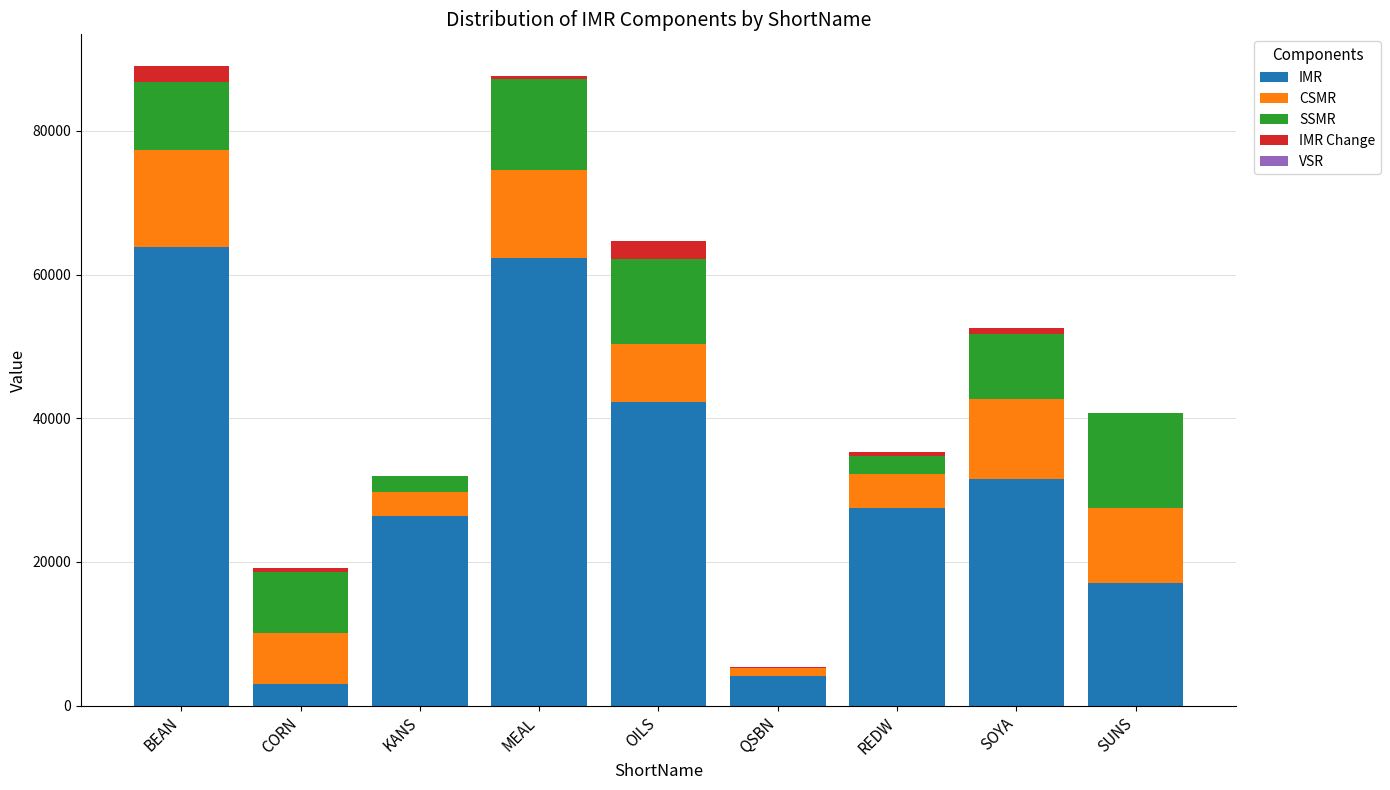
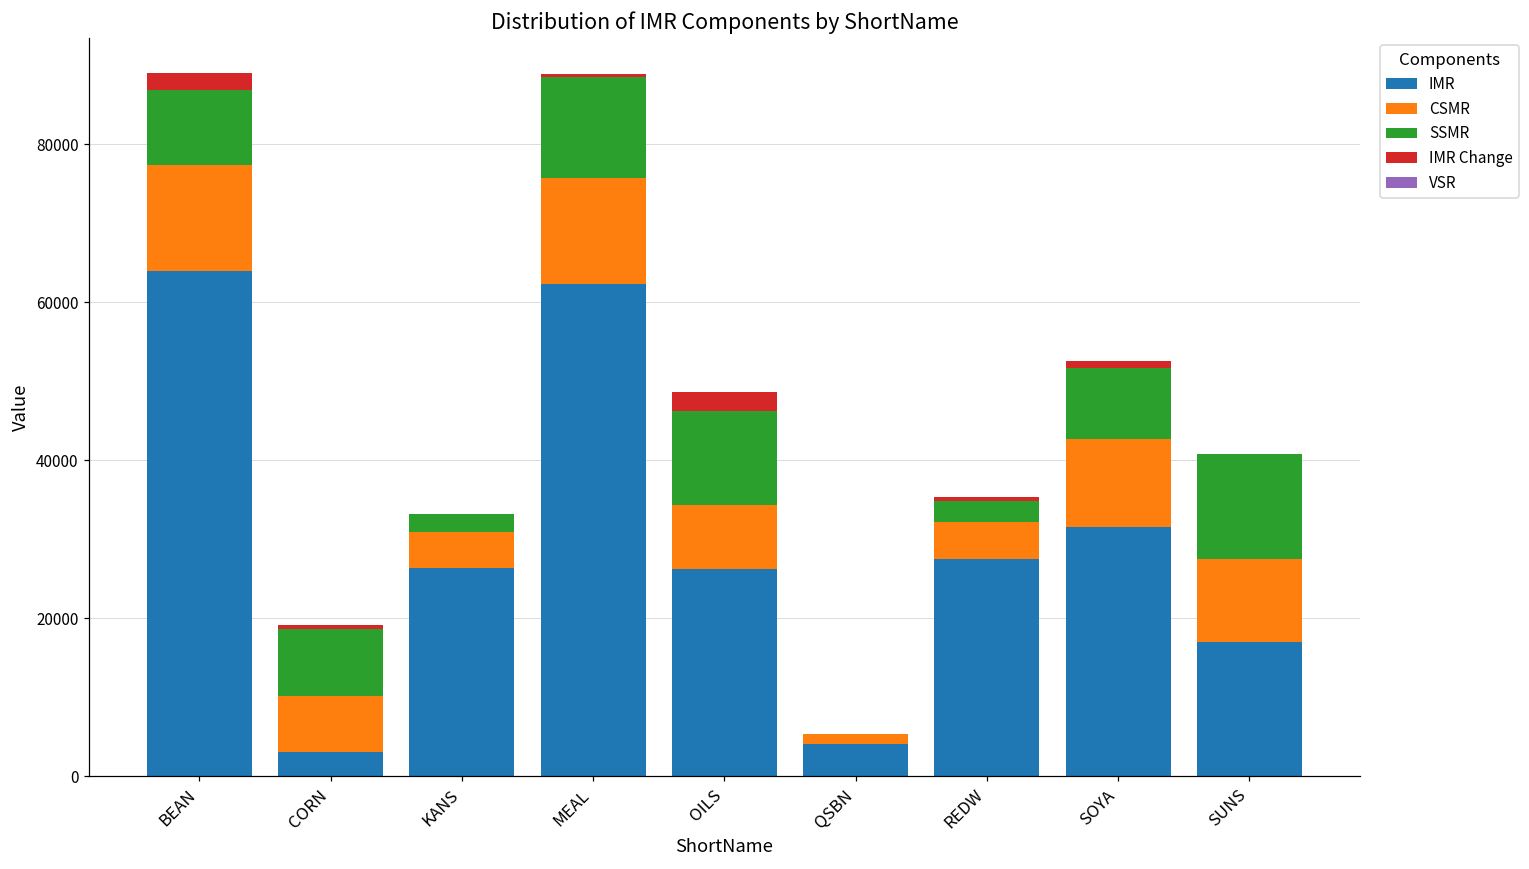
CSMR, KANS: 3000 -> 5000
CSMR, MEAL: 12000 -> 13000
IMR, OILS: 42000 -> 26000
